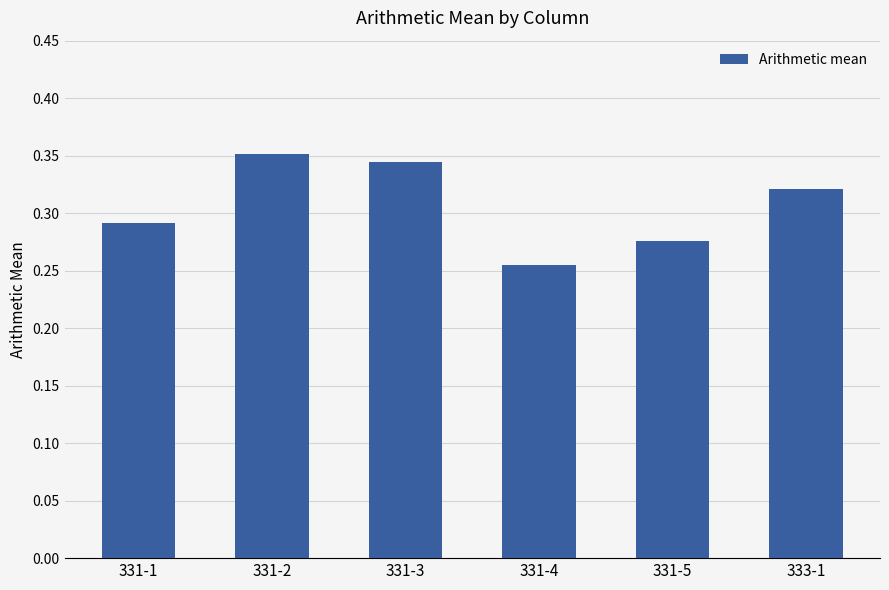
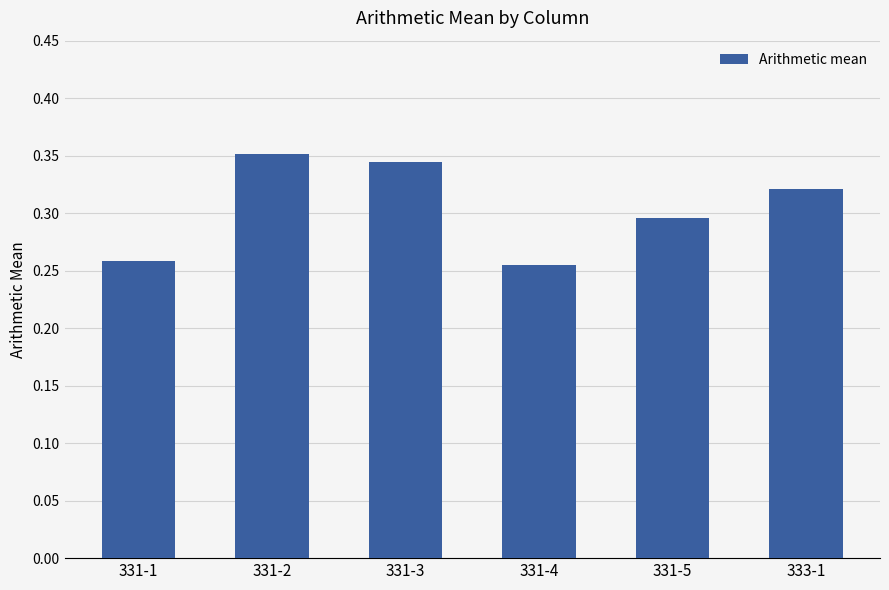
331-1: 0.291 -> 0.259
331-5: 0.276 -> 0.295
